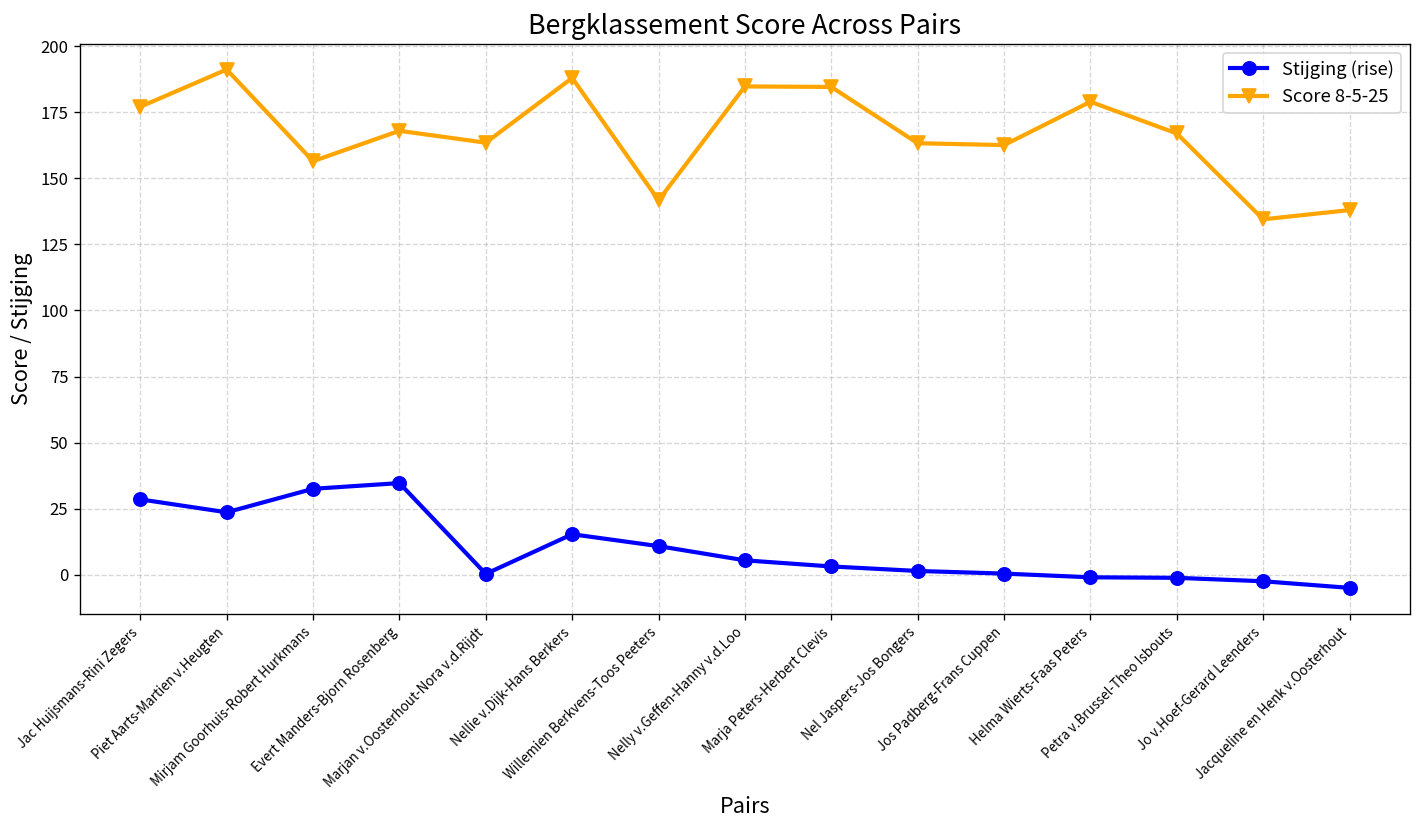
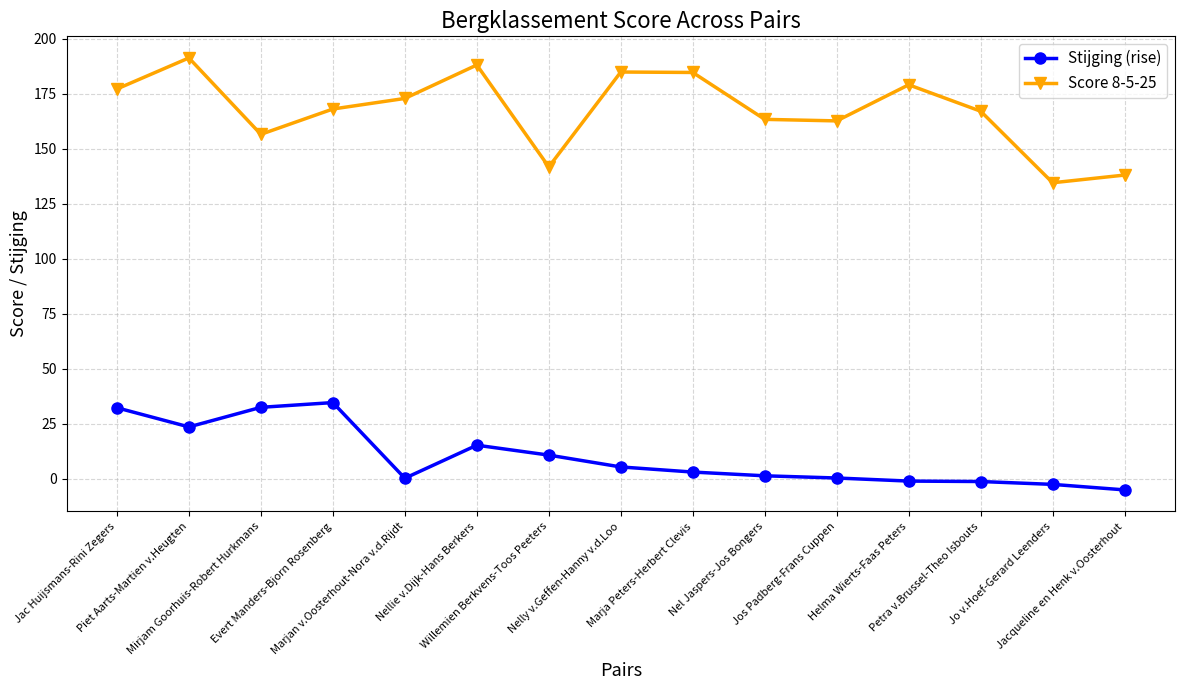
Stijging (rise), Jac Huijsmans-Rini Zegers: 29 -> 32
Score 8-5-25, Marjan v.Oosterhout-Nora v.d.Rijdt: 164 -> 173
